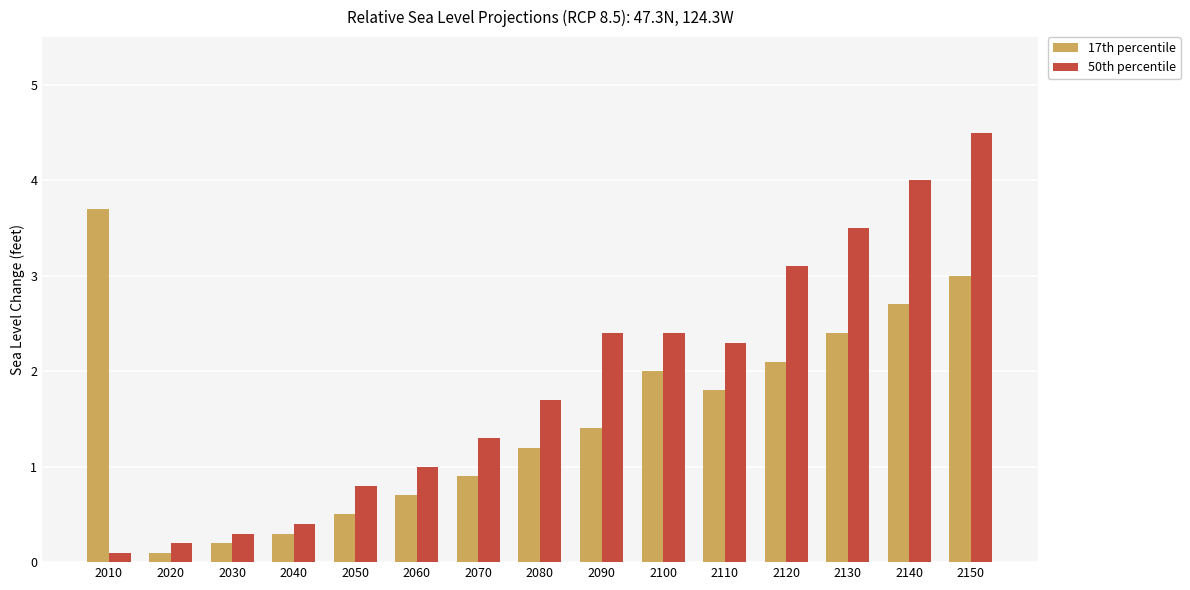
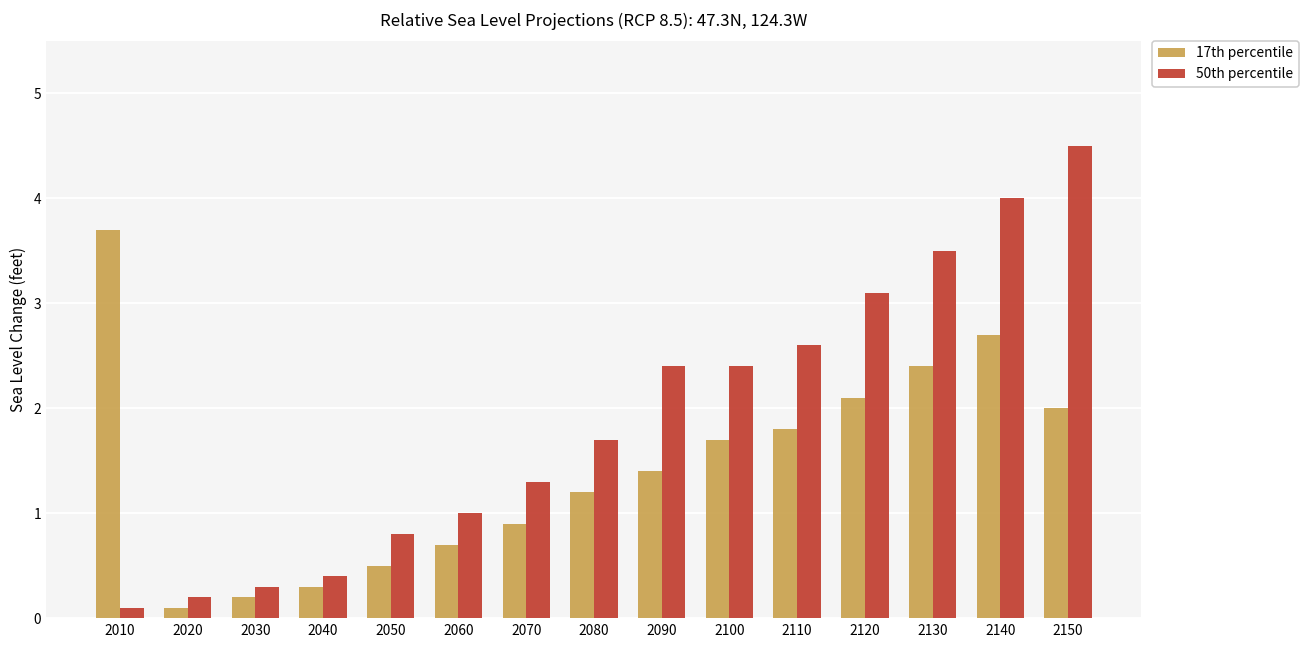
17th percentile, 2100: 2.0 -> 1.7
50th percentile, 2110: 2.3 -> 2.6
17th percentile, 2150: 3 -> 2
